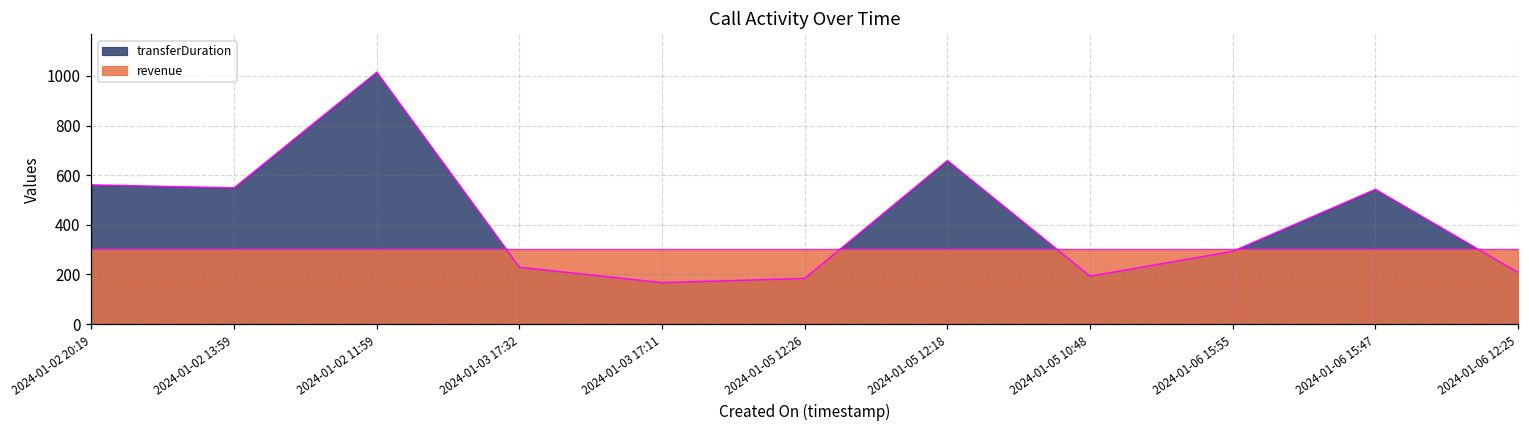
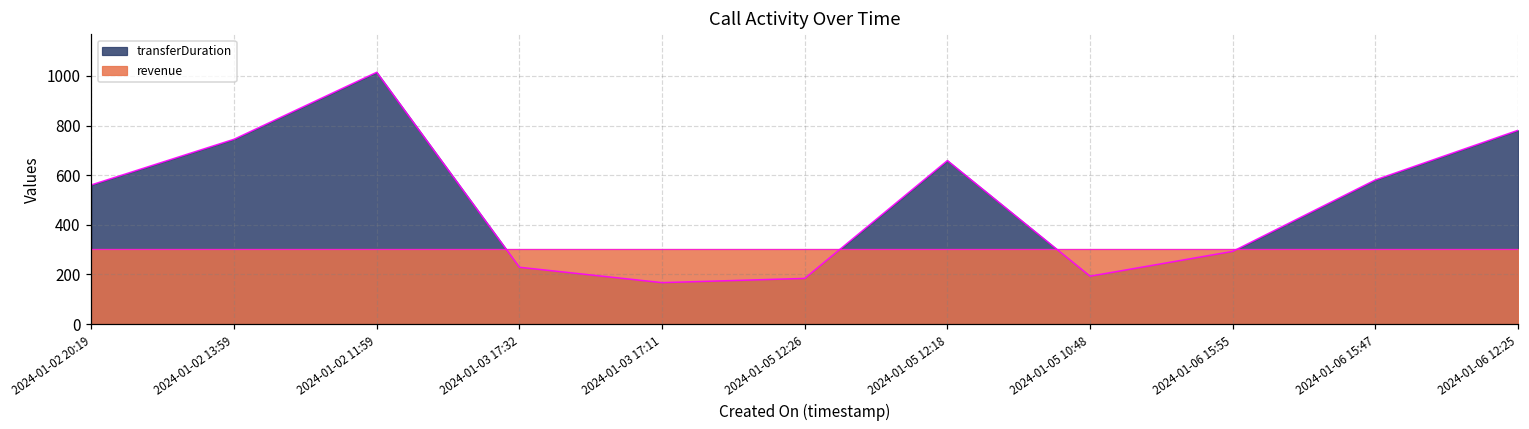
transferDuration, 2024-01-02 13:59: 550 -> 750
transferDuration, 2024-01-06 15:47: 540 -> 580
transferDuration, 2024-01-06 12:25: 210 -> 780
